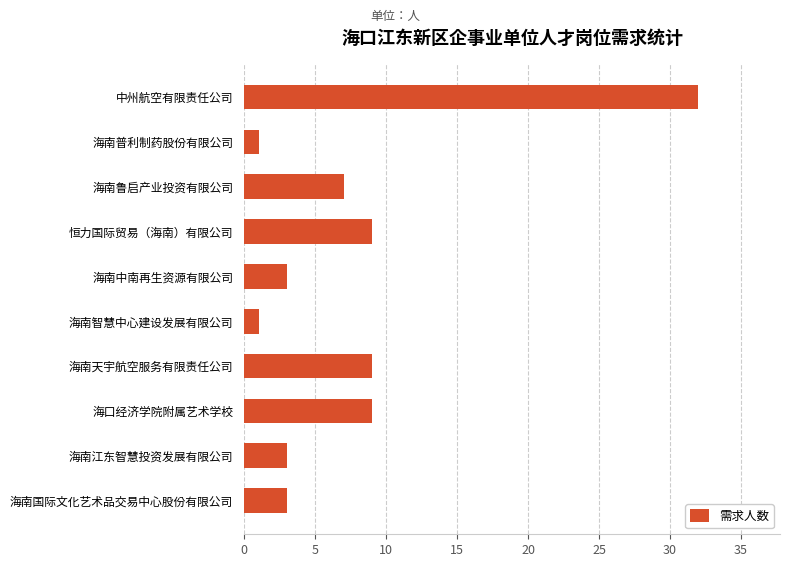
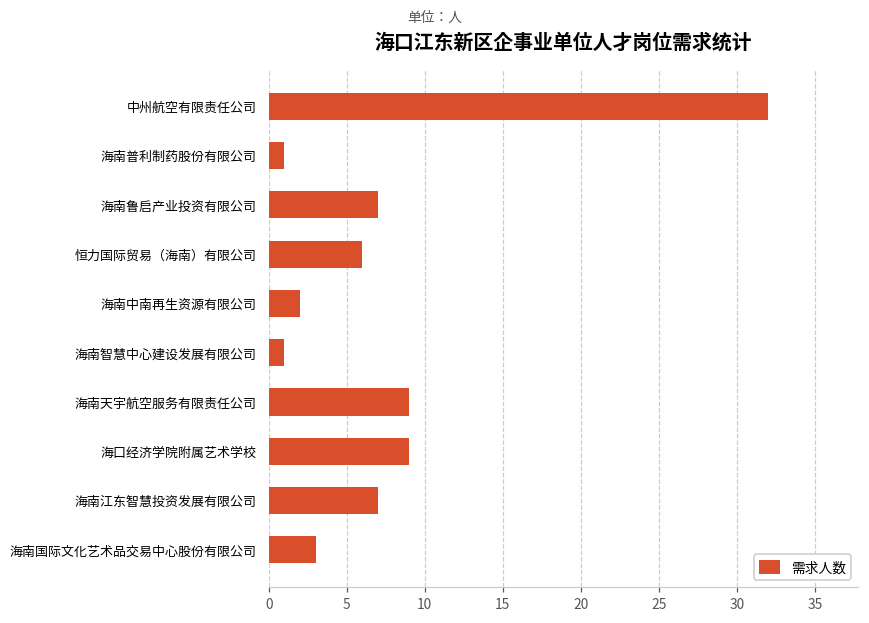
恒力国际贸易（海南）有限公司: 9 -> 6
海南中南再生资源有限公司: 3 -> 2
海南江东智慧投资发展有限公司: 3 -> 7
